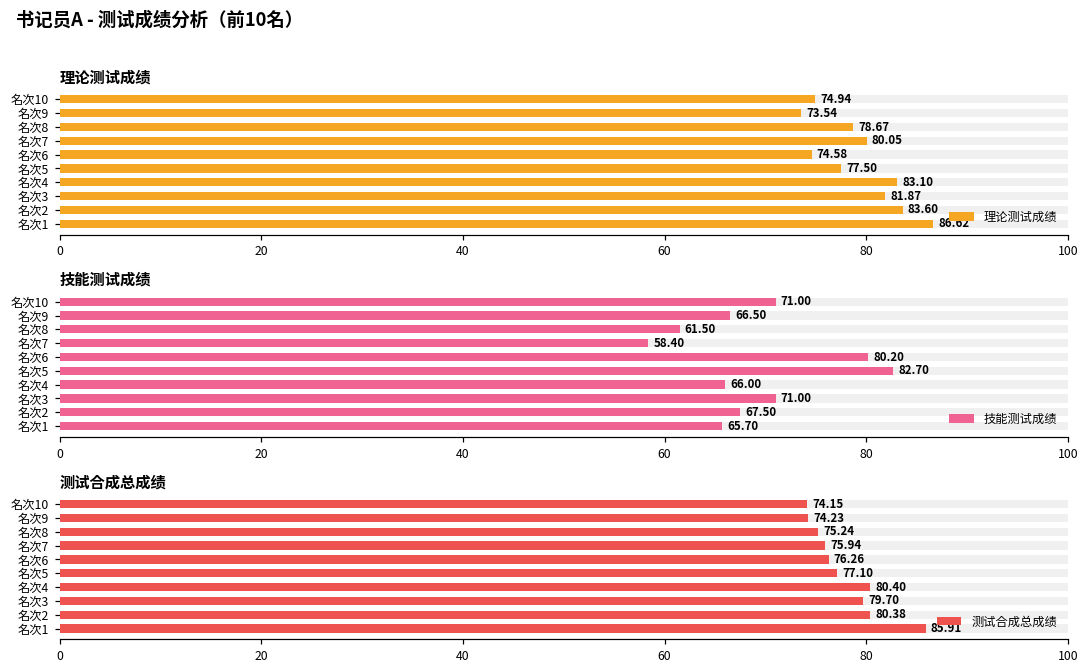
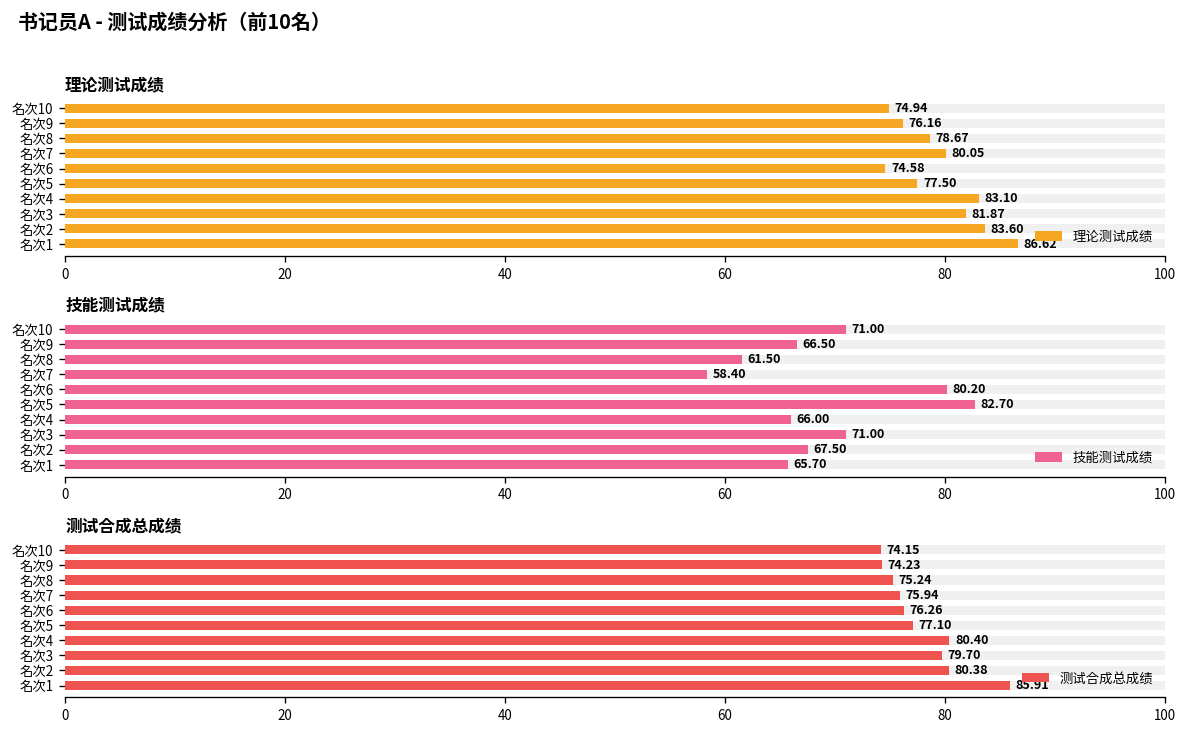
理论测试成绩, 理论测试成绩, 名次9: 73.54 -> 76.16
